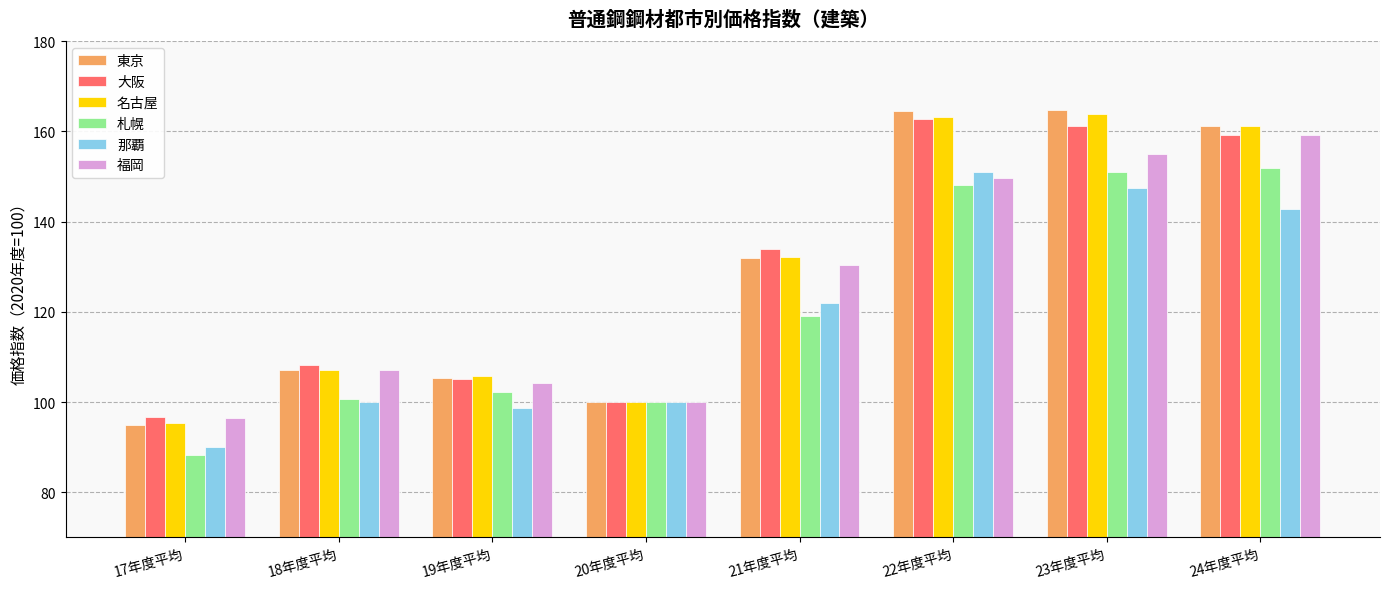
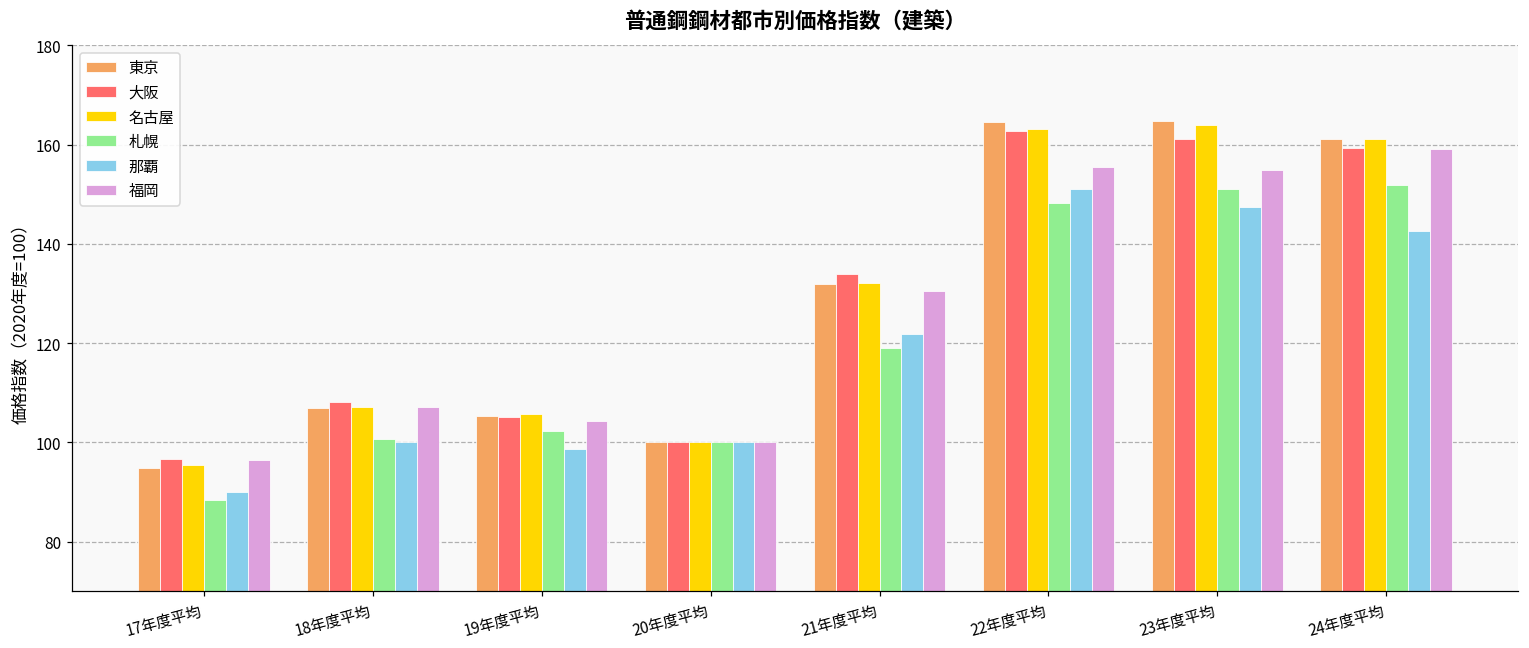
福岡, 22年度平均: 150 -> 156
